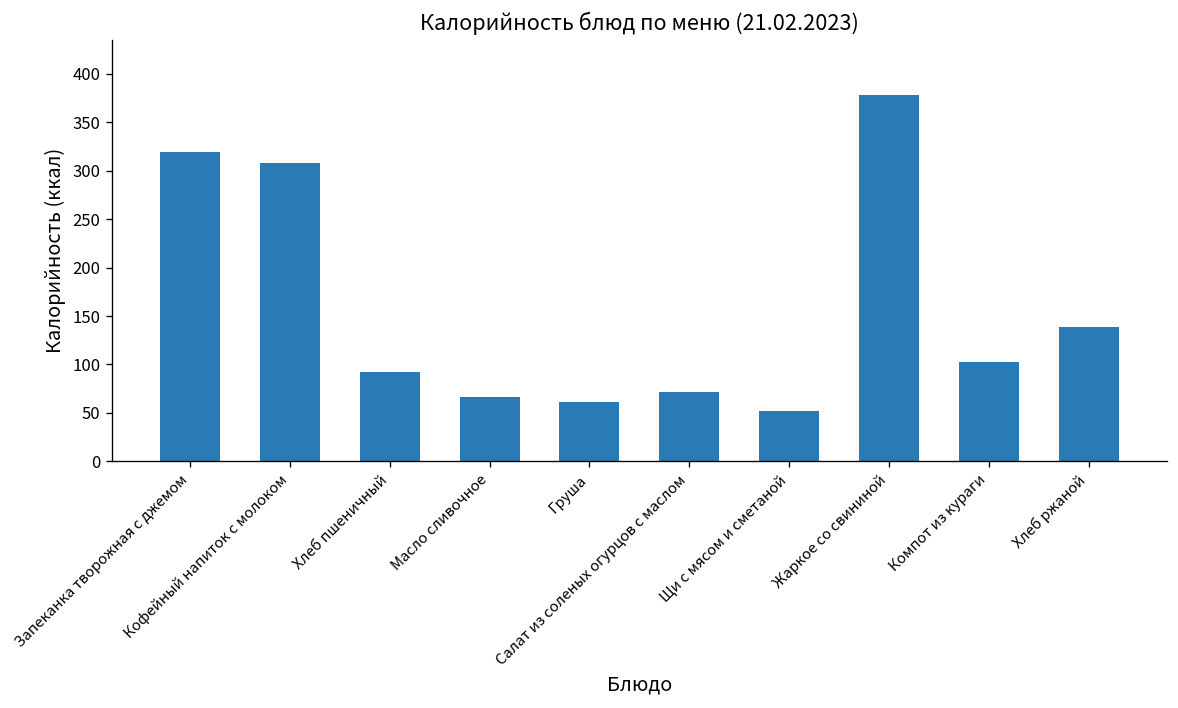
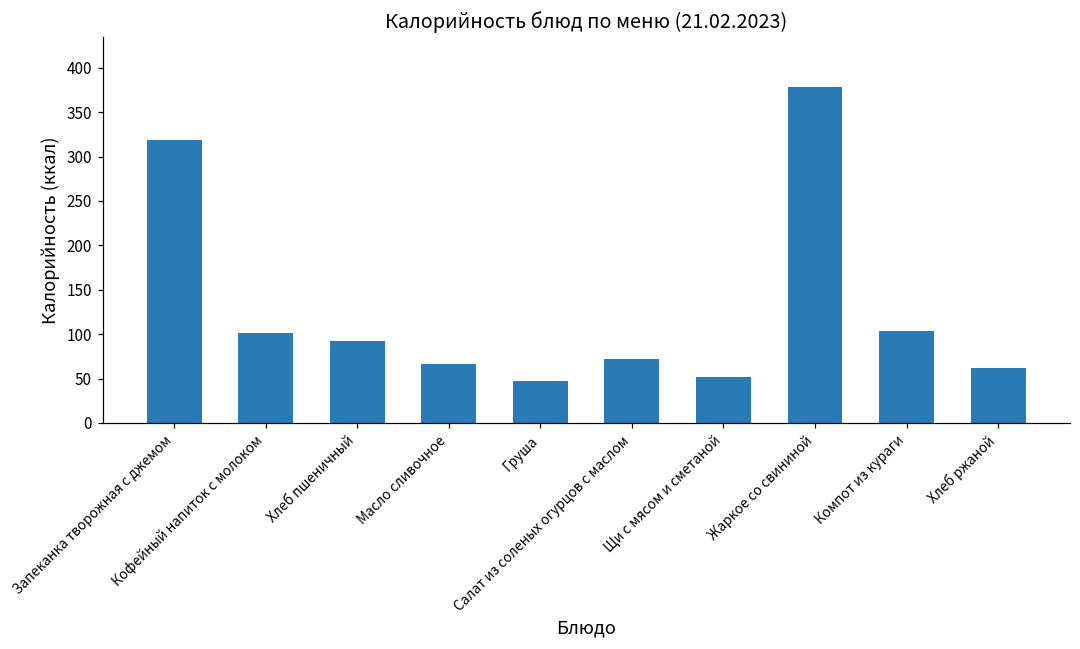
Кофейный напиток с молоком: 310 -> 100
Груша: 60 -> 50
Хлеб ржаной: 140 -> 60
